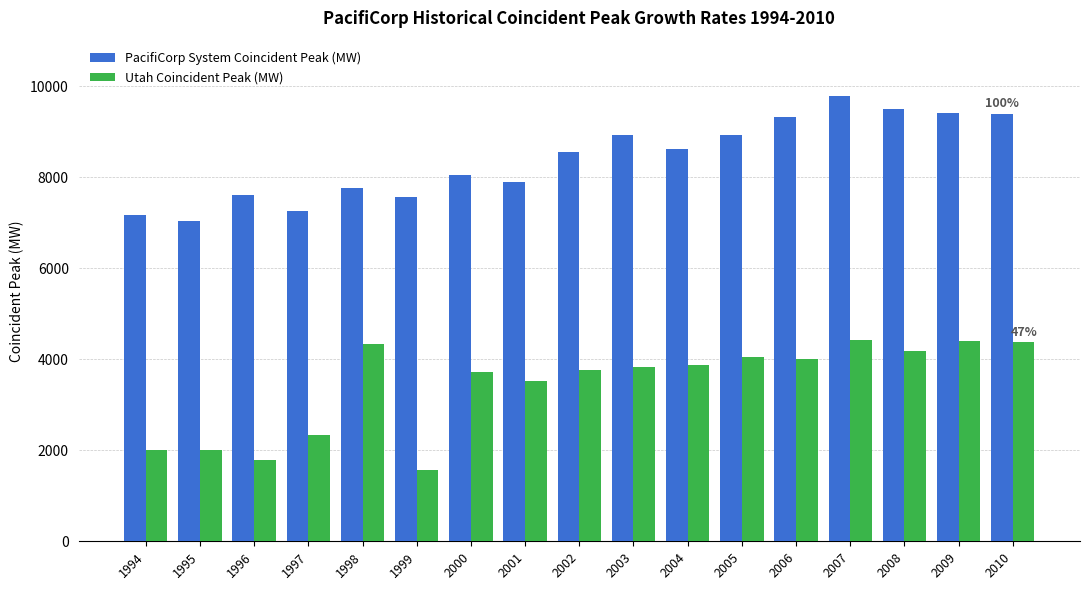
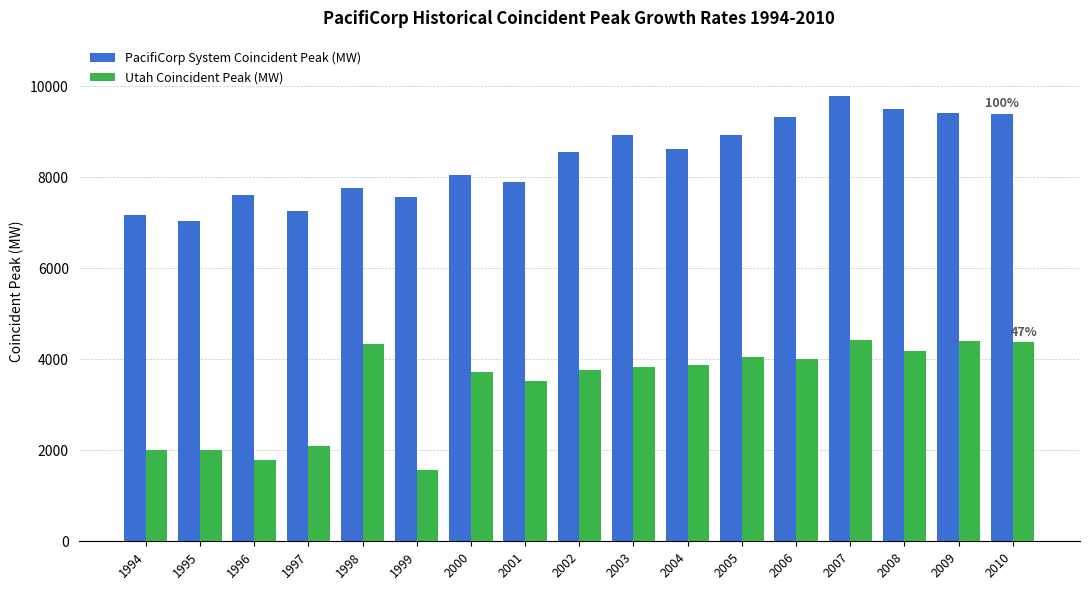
Utah Coincident Peak (MW), 1997: 2300 -> 2100
